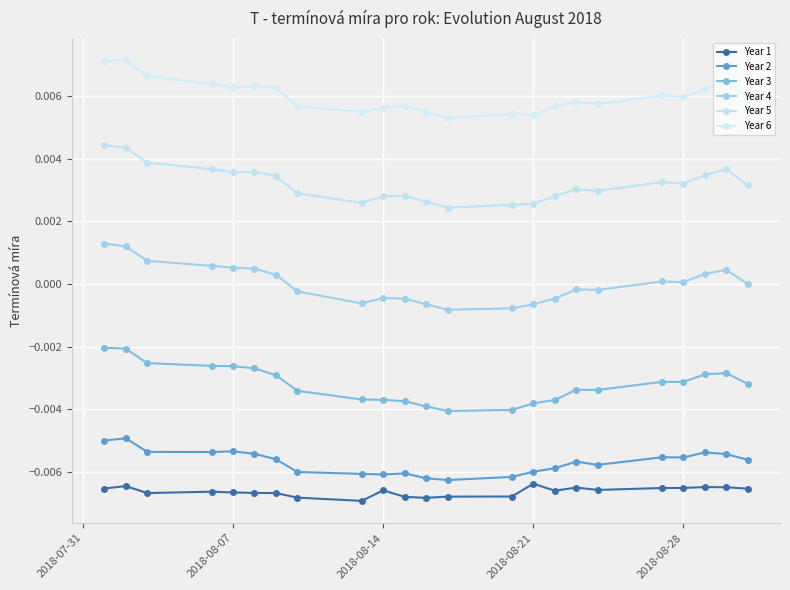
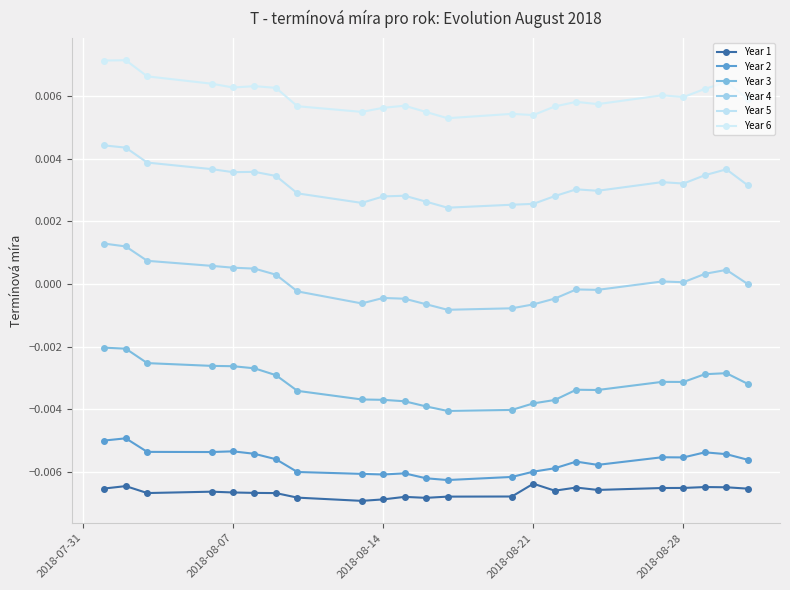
Year 1, 2018-08-14: -0.0066 -> -0.0069
